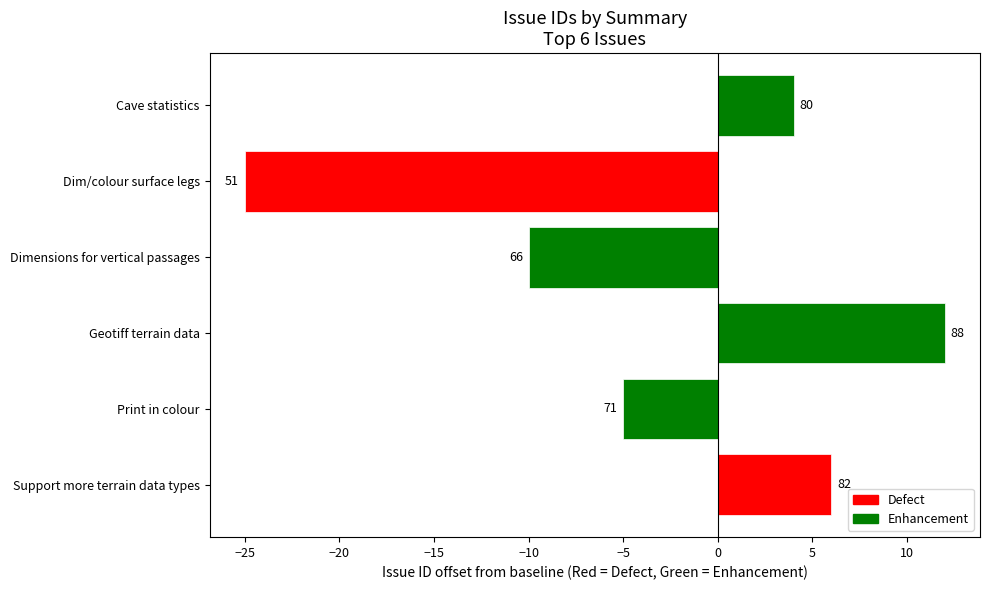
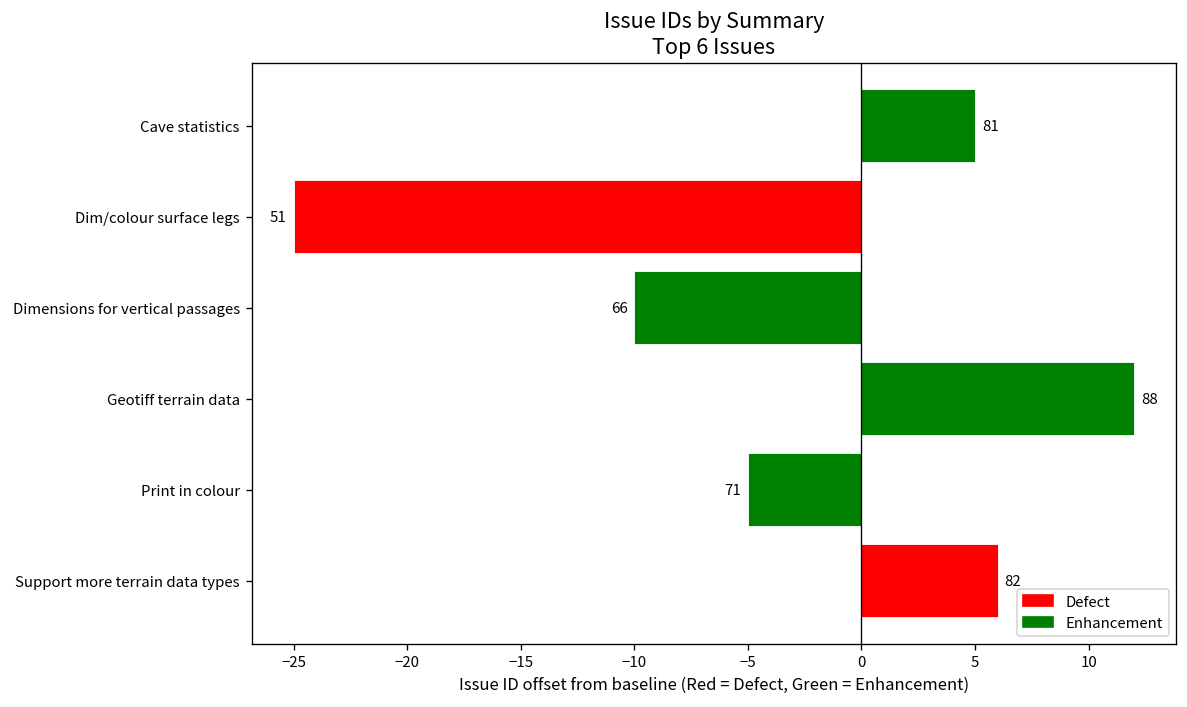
Cave statistics: 80 -> 81
